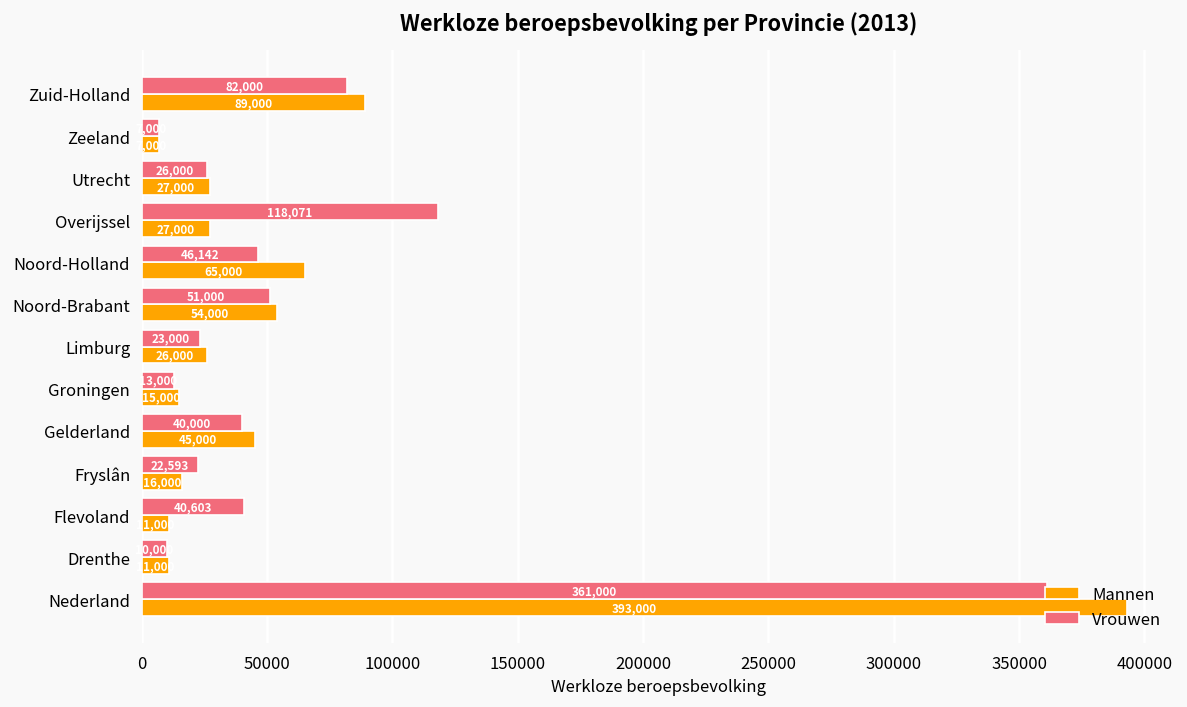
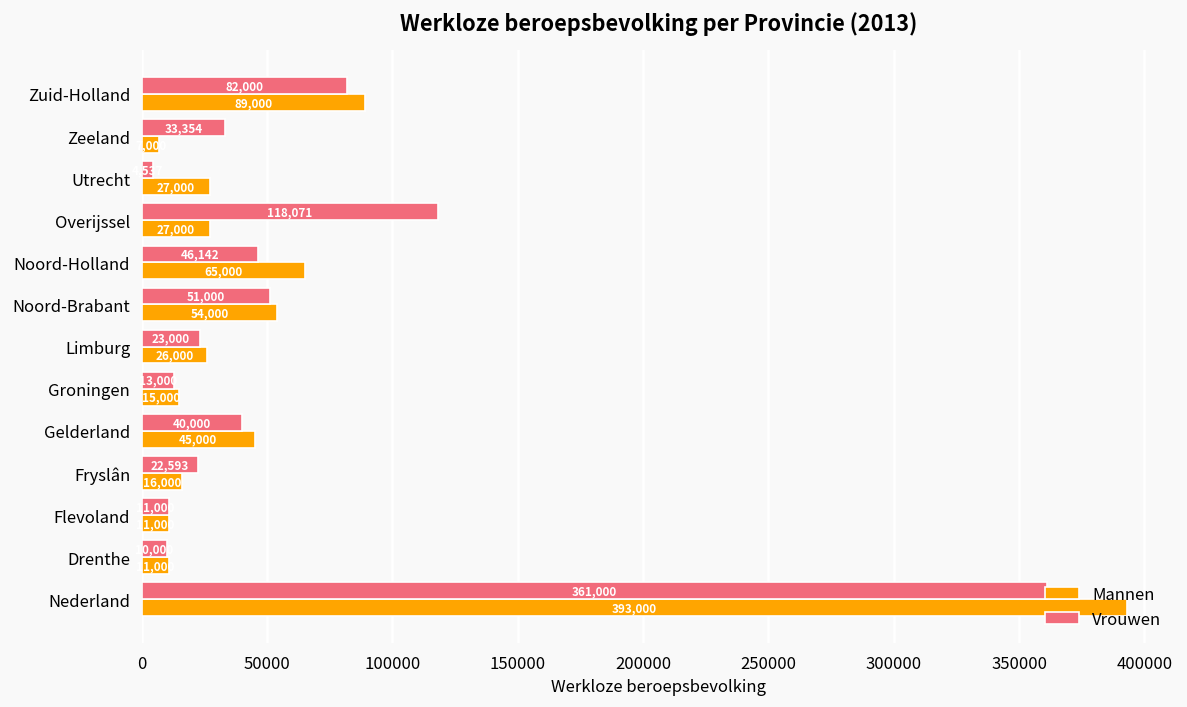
Vrouwen, Zeeland: 7000 -> 33000
Vrouwen, Utrecht: 26000 -> 5000
Vrouwen, Flevoland: 40,603 -> 11,000
